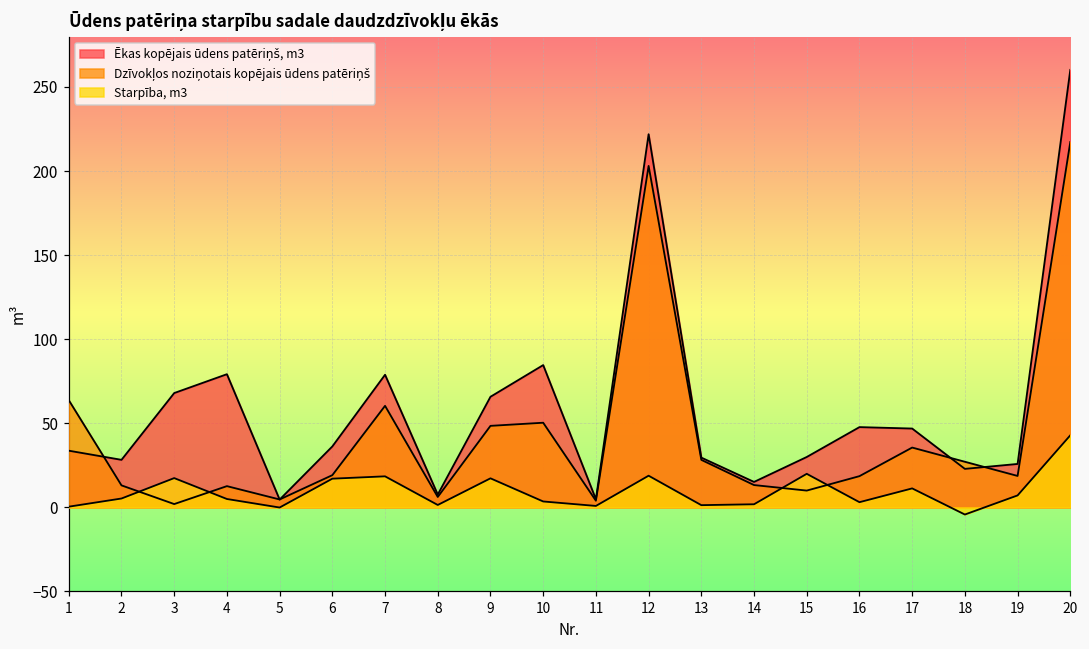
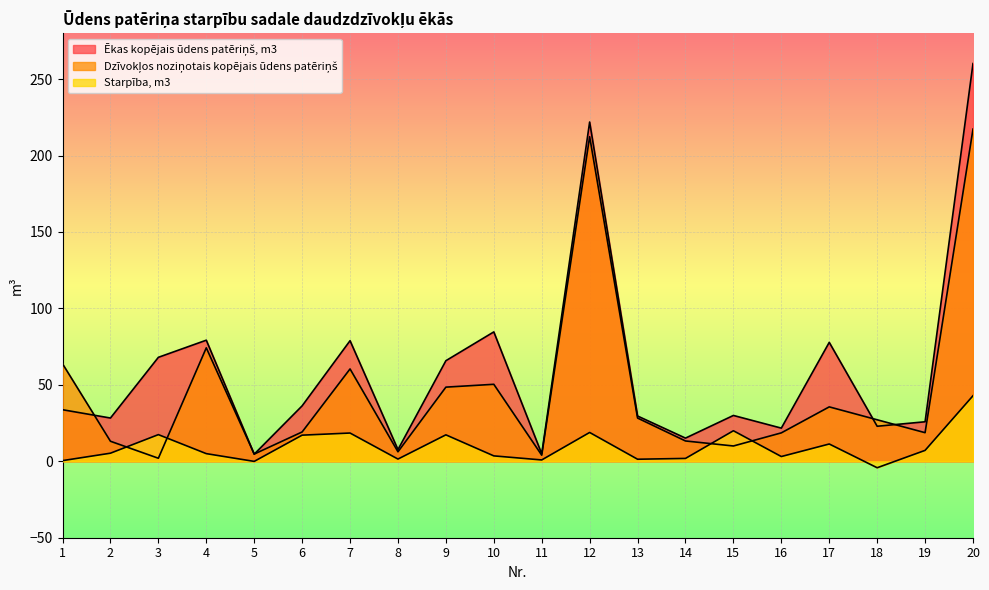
Dzīvokļos noziņotais kopējais ūdens patēriņš, 4: 13 -> 74
Dzīvokļos noziņotais kopējais ūdens patēriņš, 12: 203 -> 212
Ēkas kopējais ūdens patēriņš, m3, 16: 48 -> 22
Ēkas kopējais ūdens patēriņš, m3, 17: 47 -> 78
